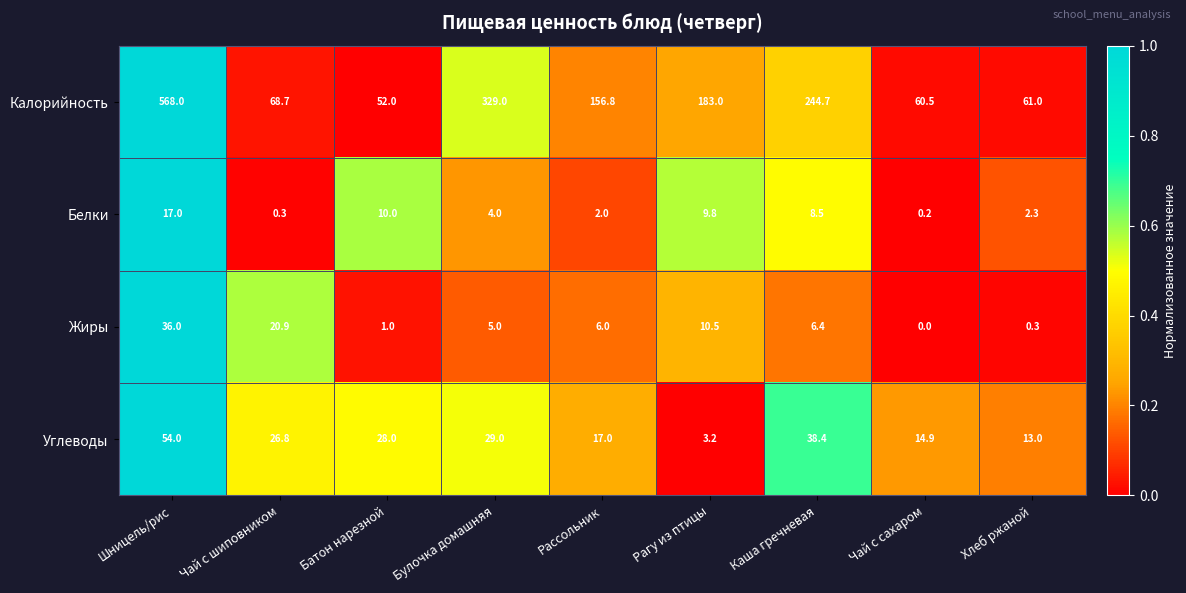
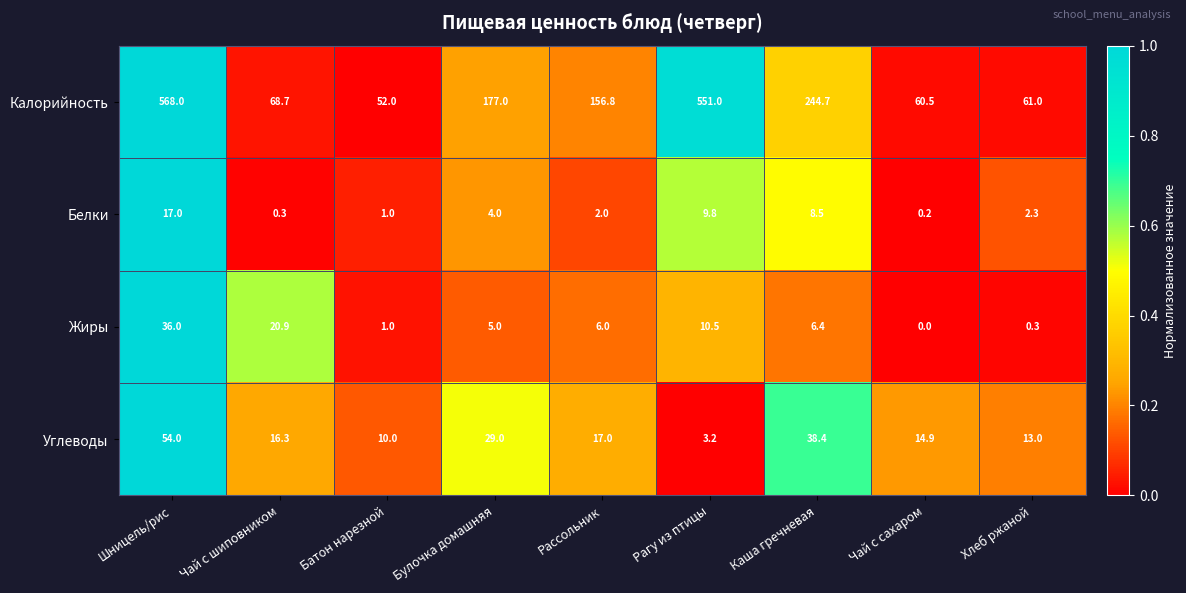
Калорийность, Булочка домашняя: 329.0 -> 177.0
Калорийность, Рагу из птицы: 183.0 -> 551.0
Белки, Батон нарезной: 10.0 -> 1.0
Углеводы, Чай с шиповником: 26.8 -> 16.3
Углеводы, Батон нарезной: 28.0 -> 10.0
